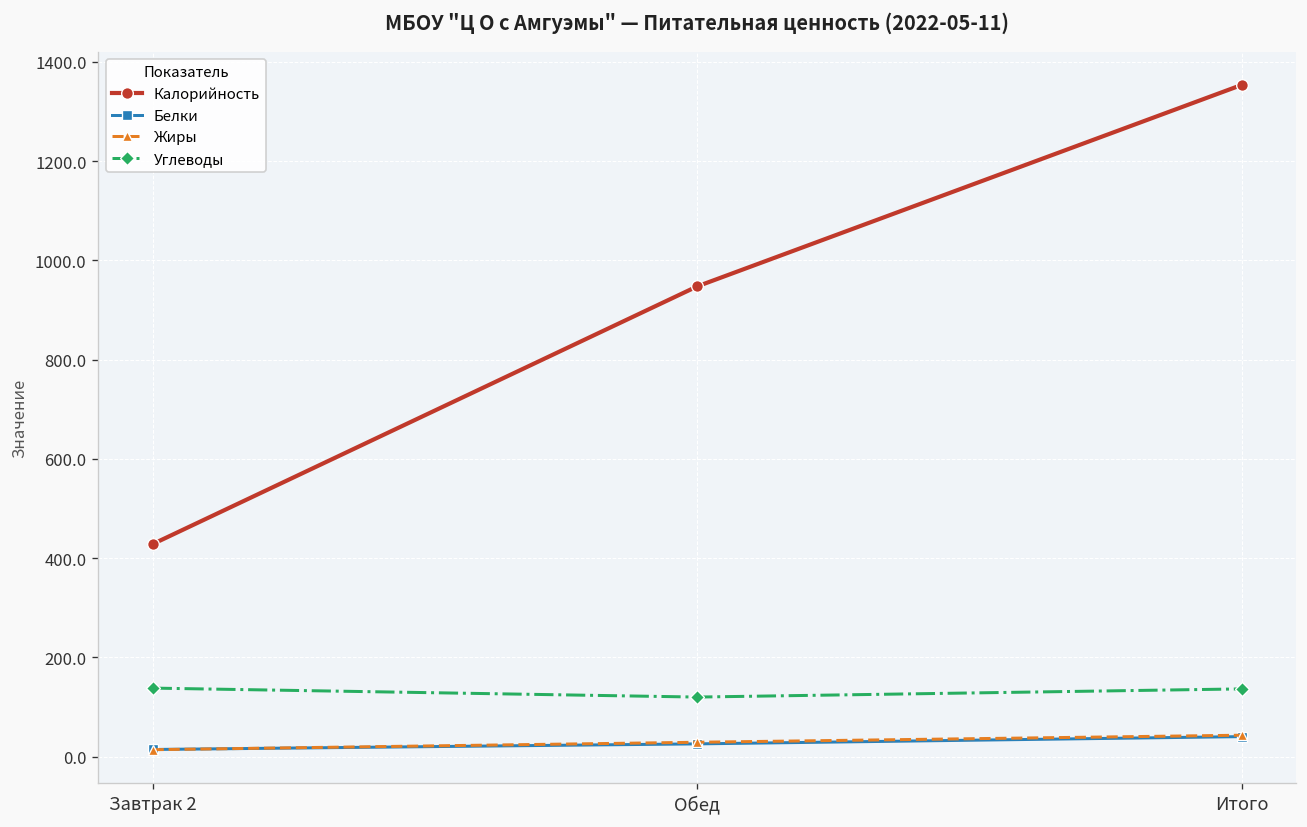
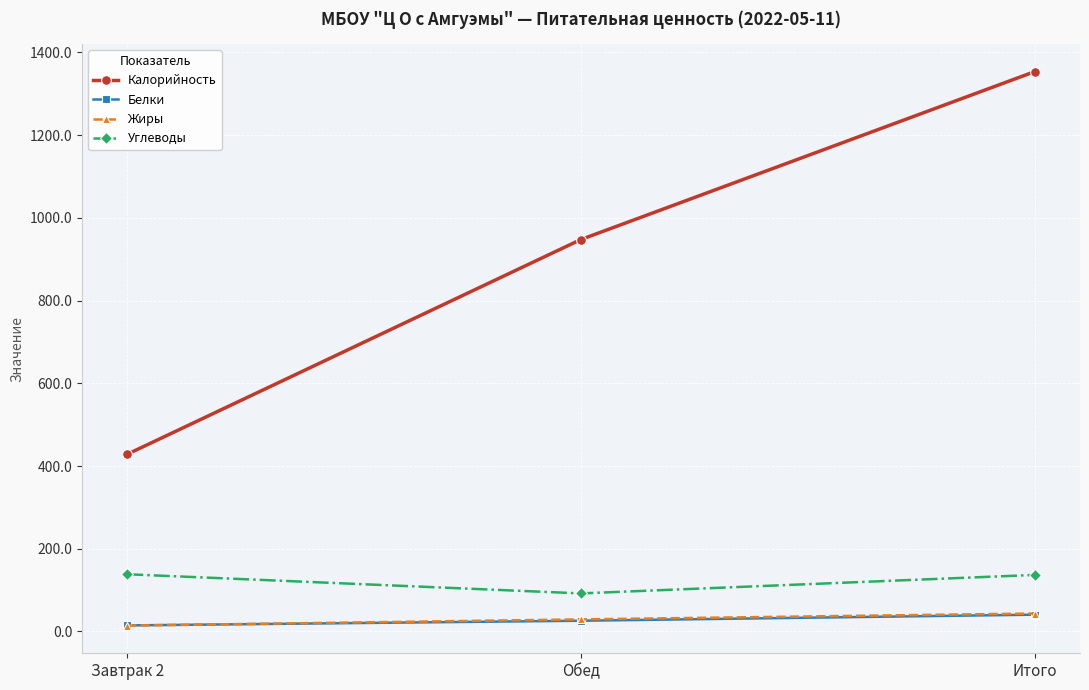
Углеводы, Обед: 120 -> 90
